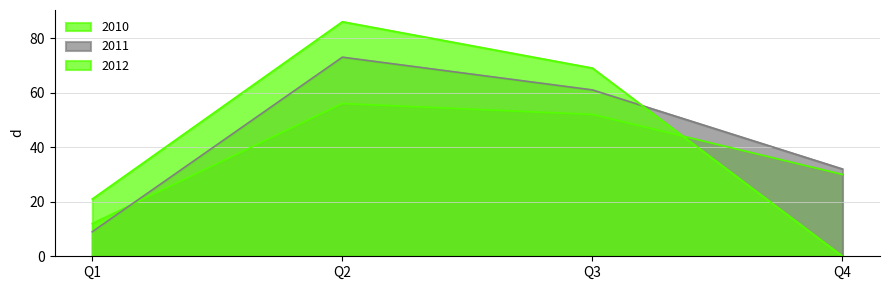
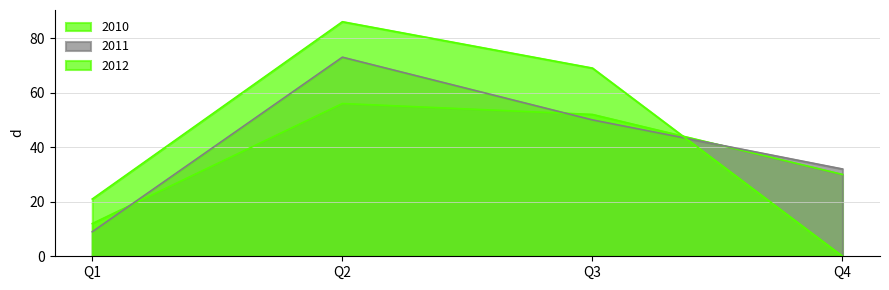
2011, Q3: 61 -> 50
